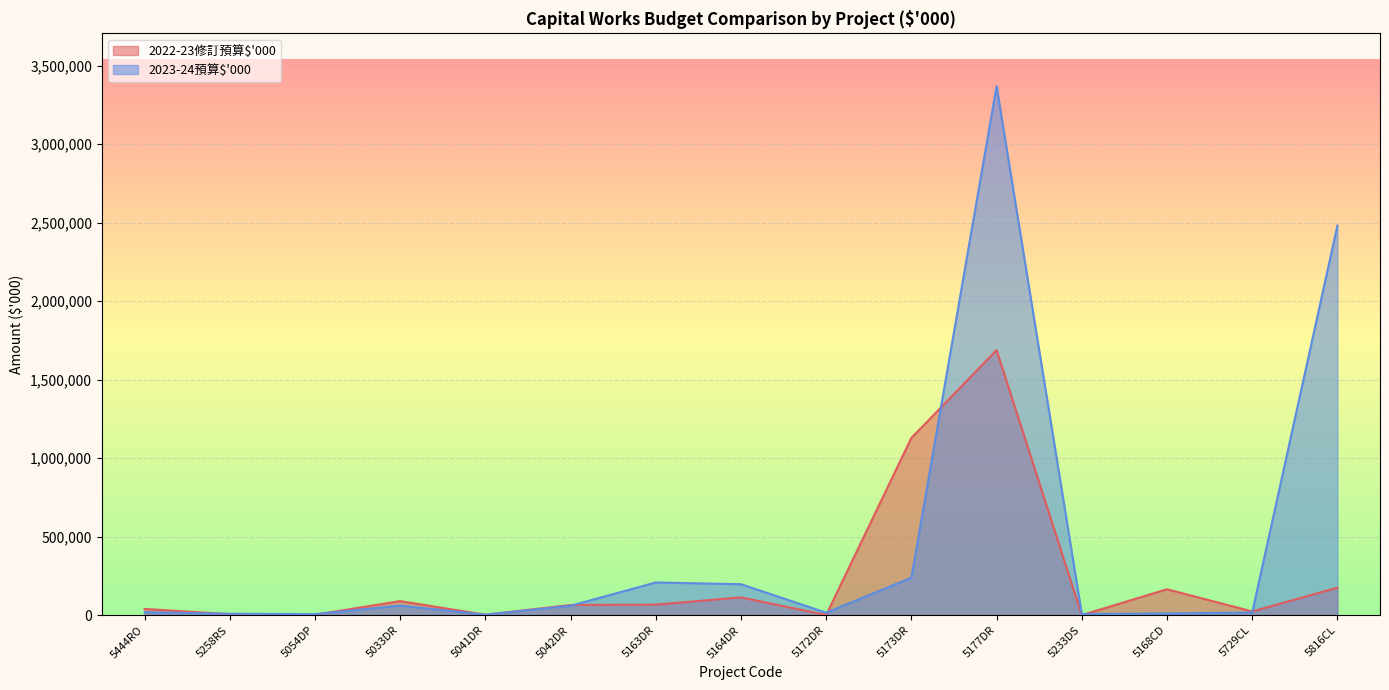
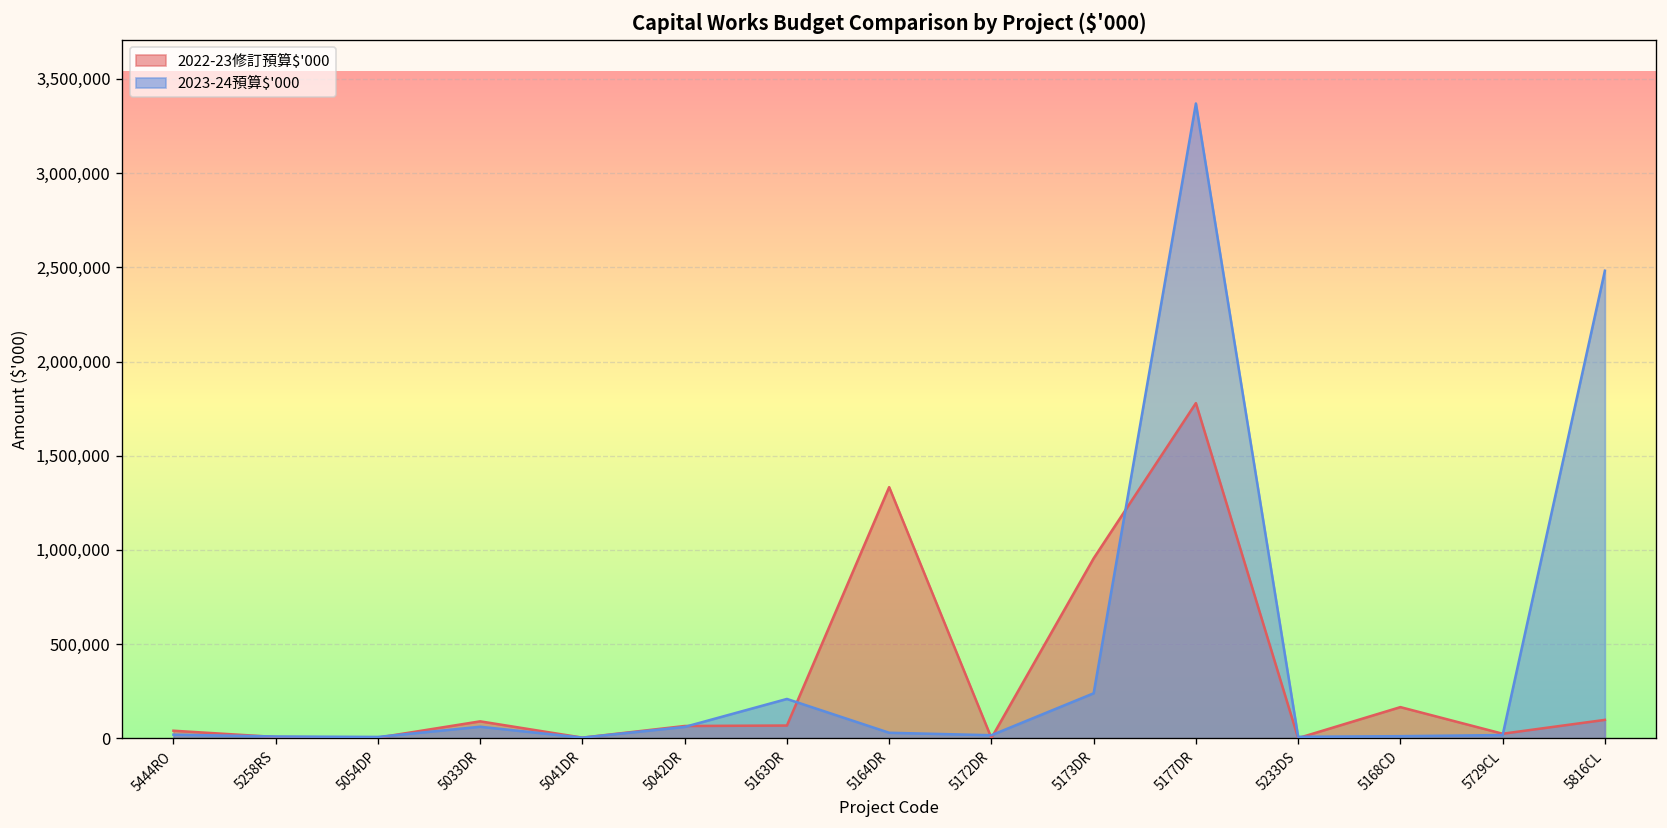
2022-23修訂預算$'000, 5164DR: 110,000 -> 1,330,000
2023-24預算$'000, 5164DR: 200,000 -> 30,000
2022-23修訂預算$'000, 5173DR: 1,130,000 -> 960,000
2022-23修訂預算$'000, 5177DR: 1,690,000 -> 1,780,000
2022-23修訂預算$'000, 5816CL: 180,000 -> 100,000
